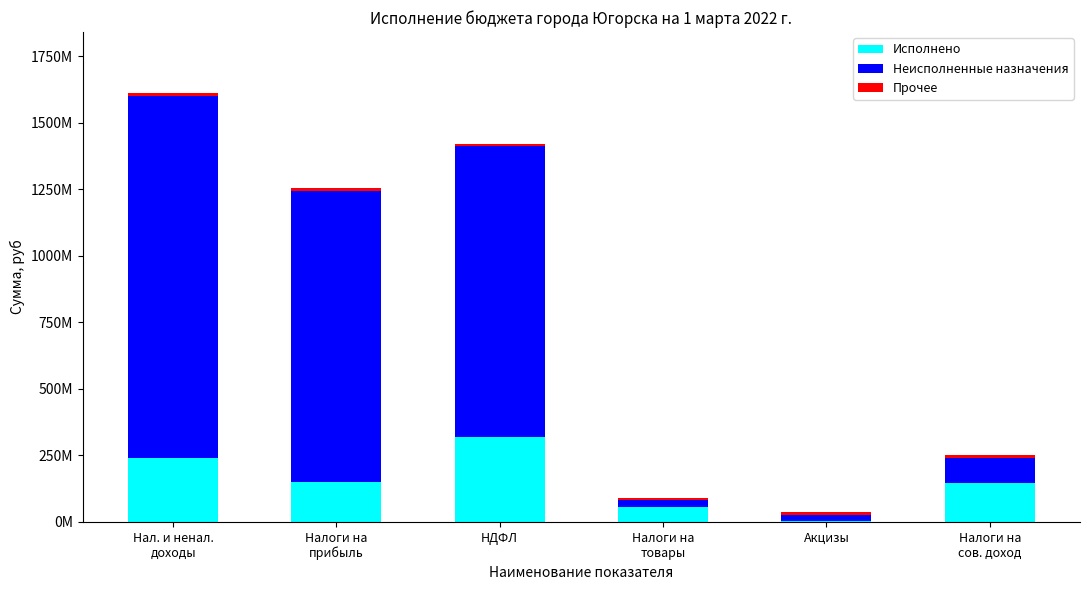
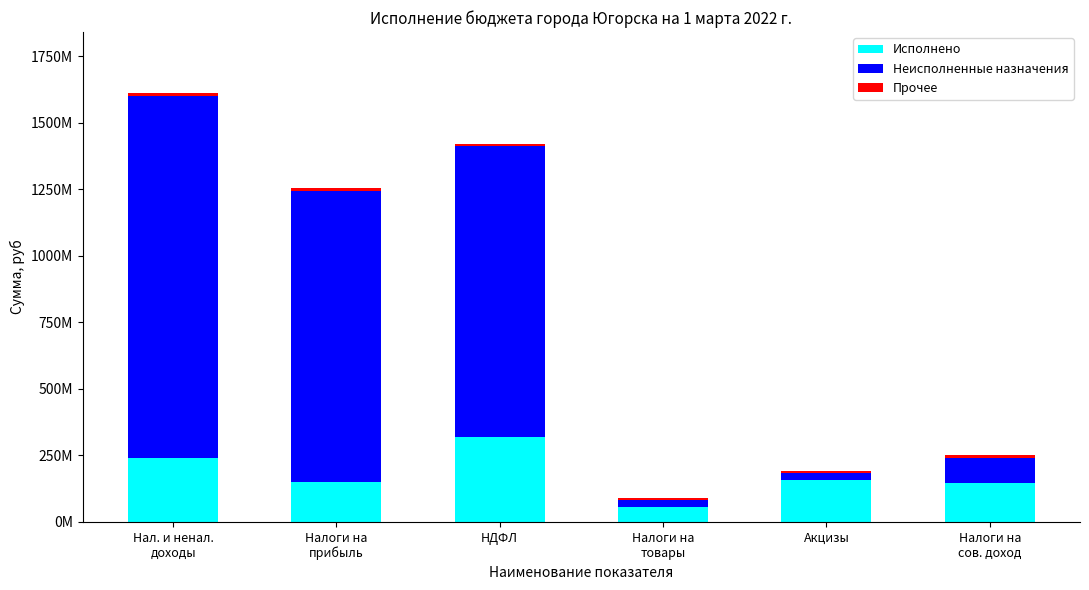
Исполнено, Акцизы: 0 -> 160000000
